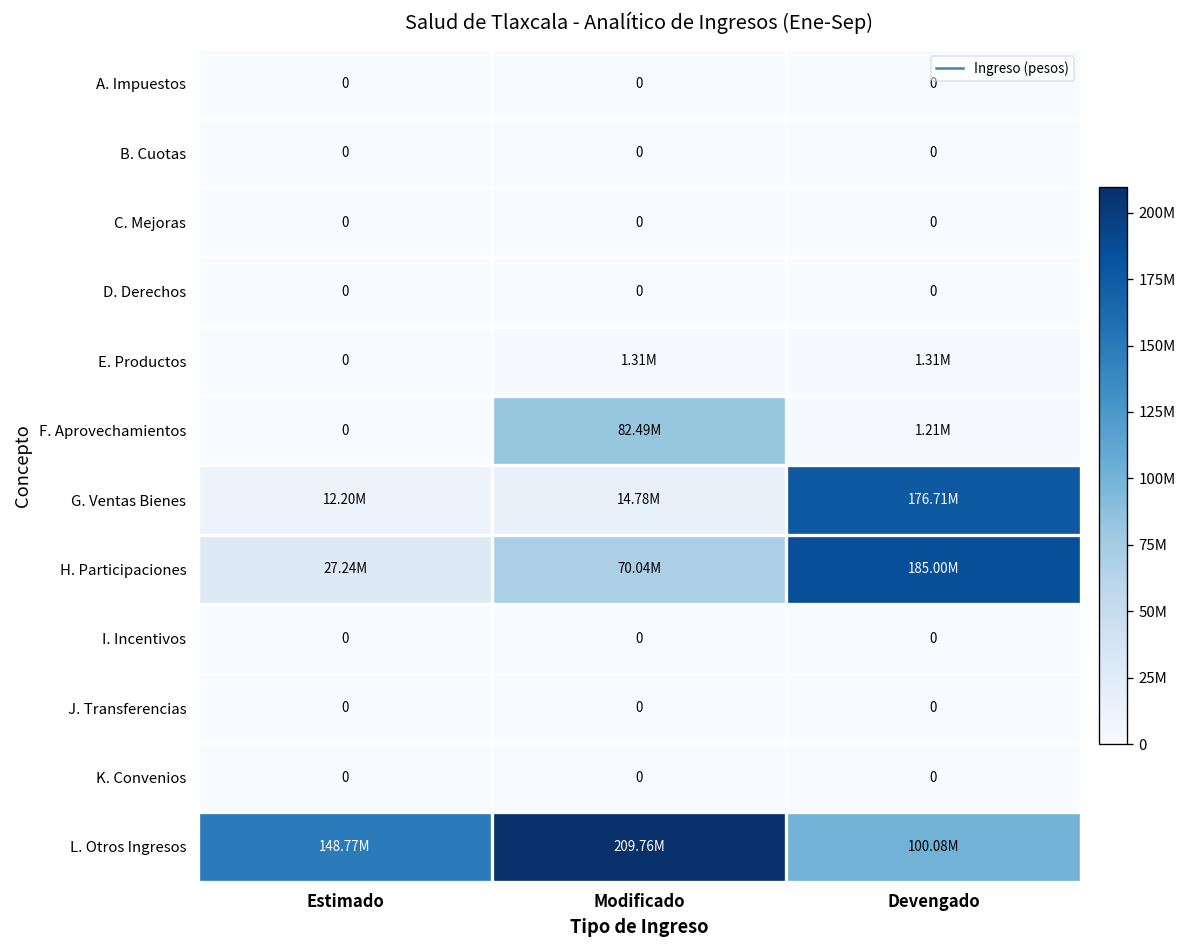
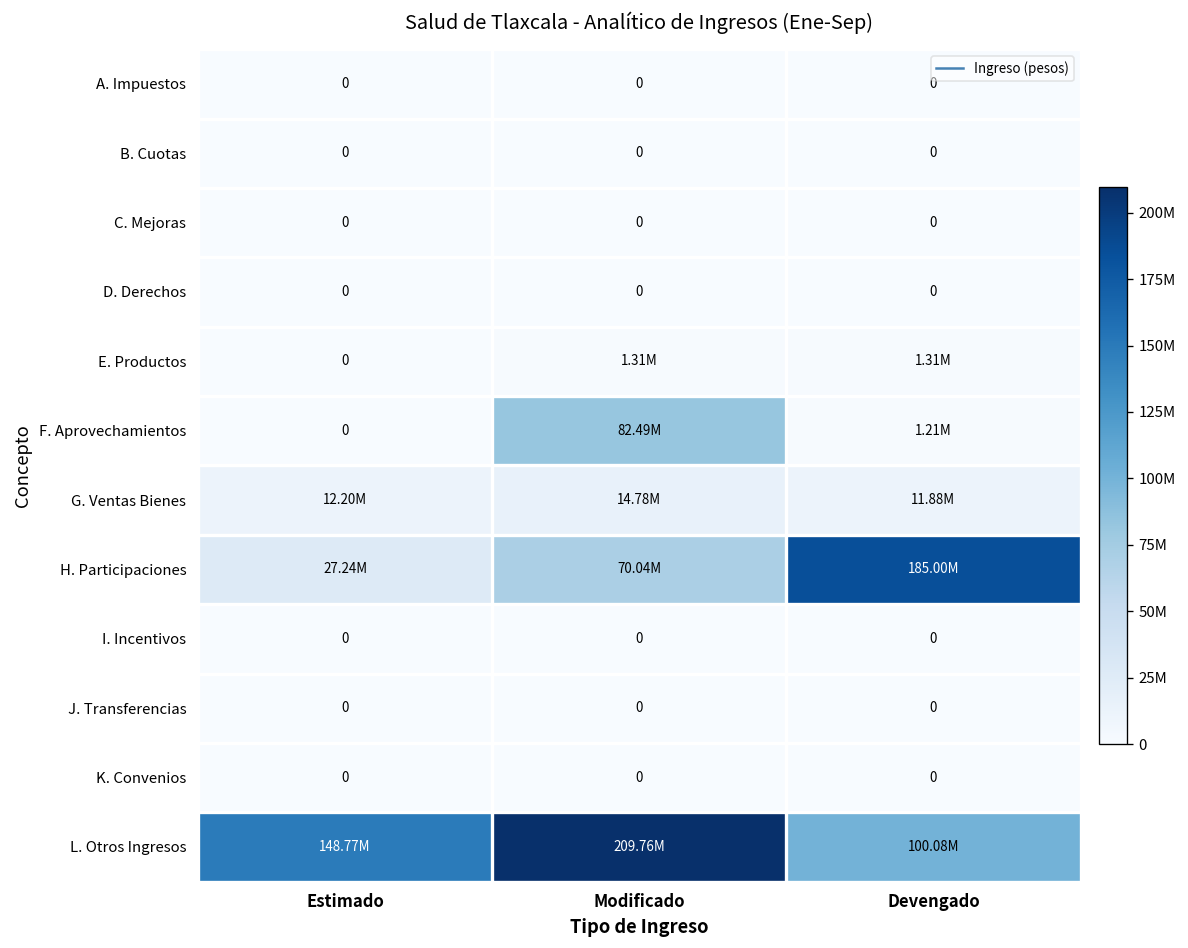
G. Ventas Bienes, Devengado: 176.71M -> 11.88M
